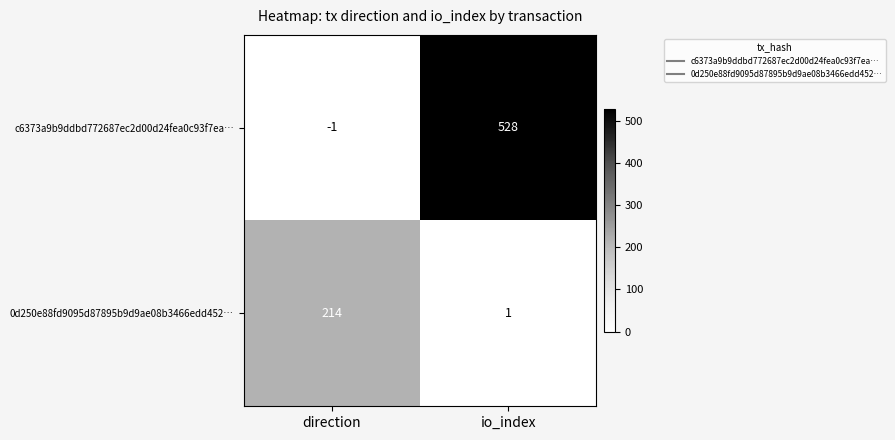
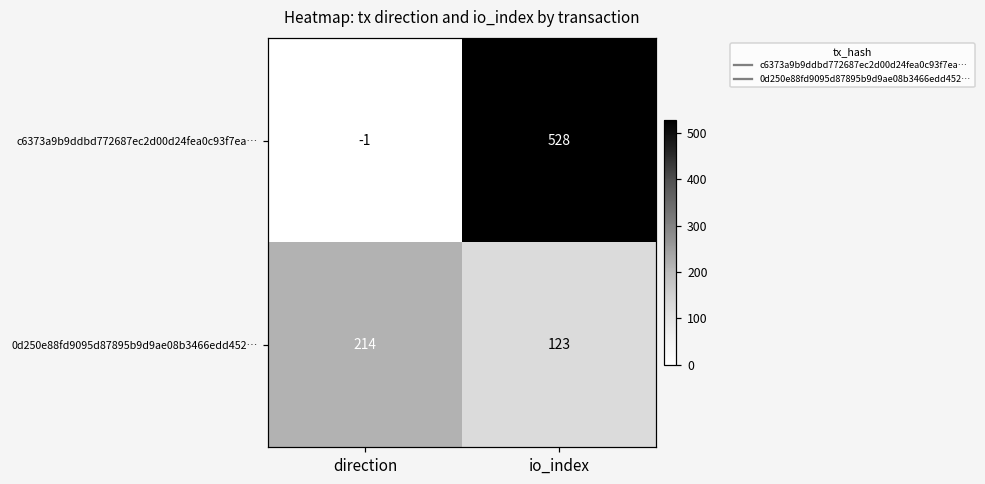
0d250e88fd9095d87895b9d9ae08b3466edd452…, io_index: 1 -> 123
